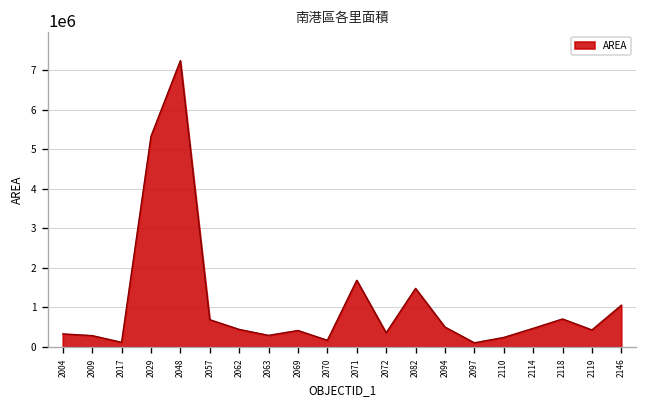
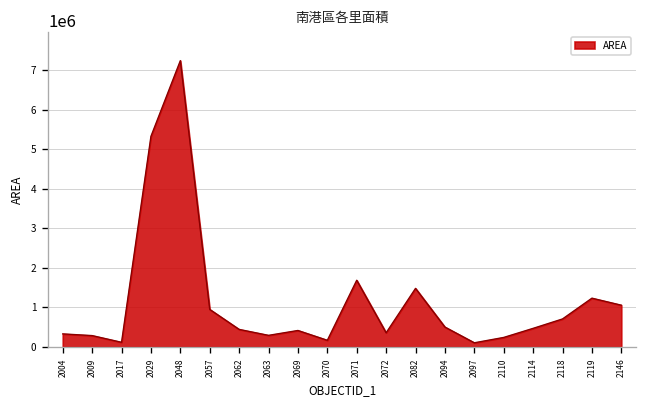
2057: 700000 -> 900000
2119: 400000 -> 1200000
